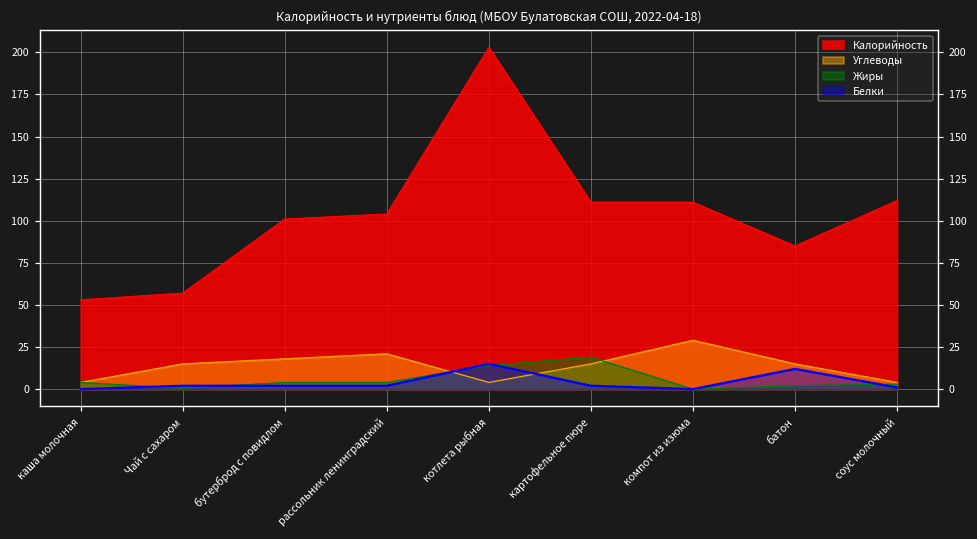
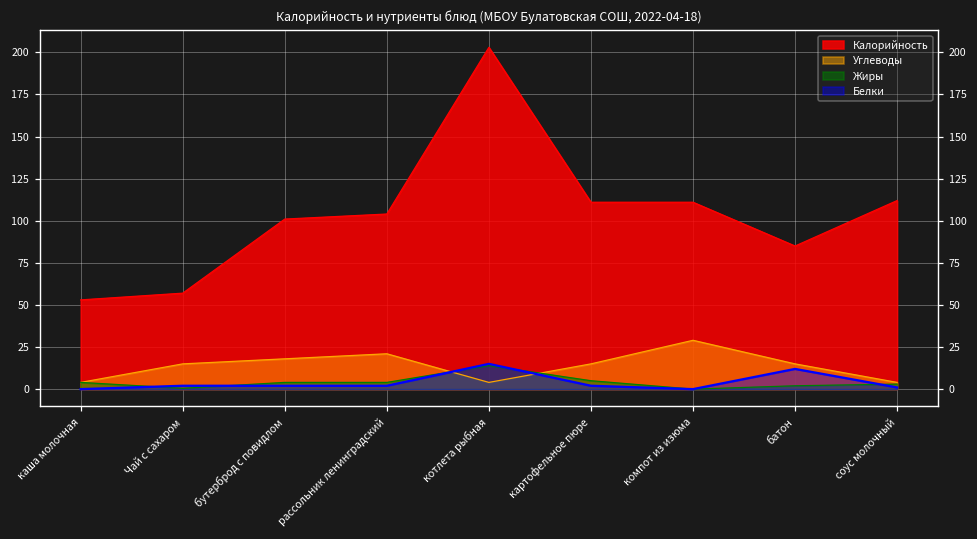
Жиры, картофельное пюре: 19 -> 5
